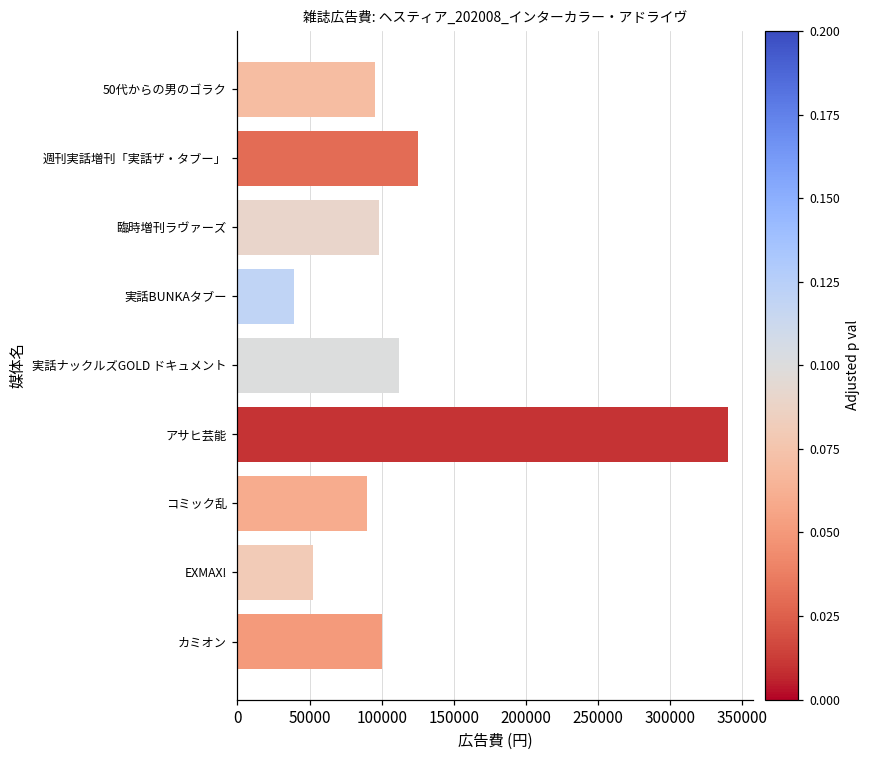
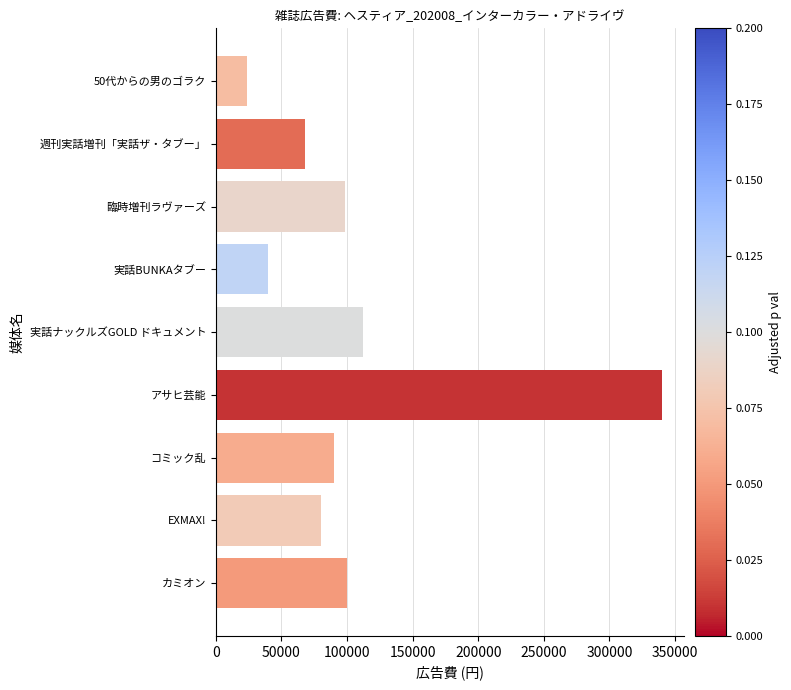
50代からの男のゴラク: 95000 -> 24000
週刊実話増刊「実話ザ・タブー」: 125000 -> 68000
EXMAX!: 52000 -> 80000
